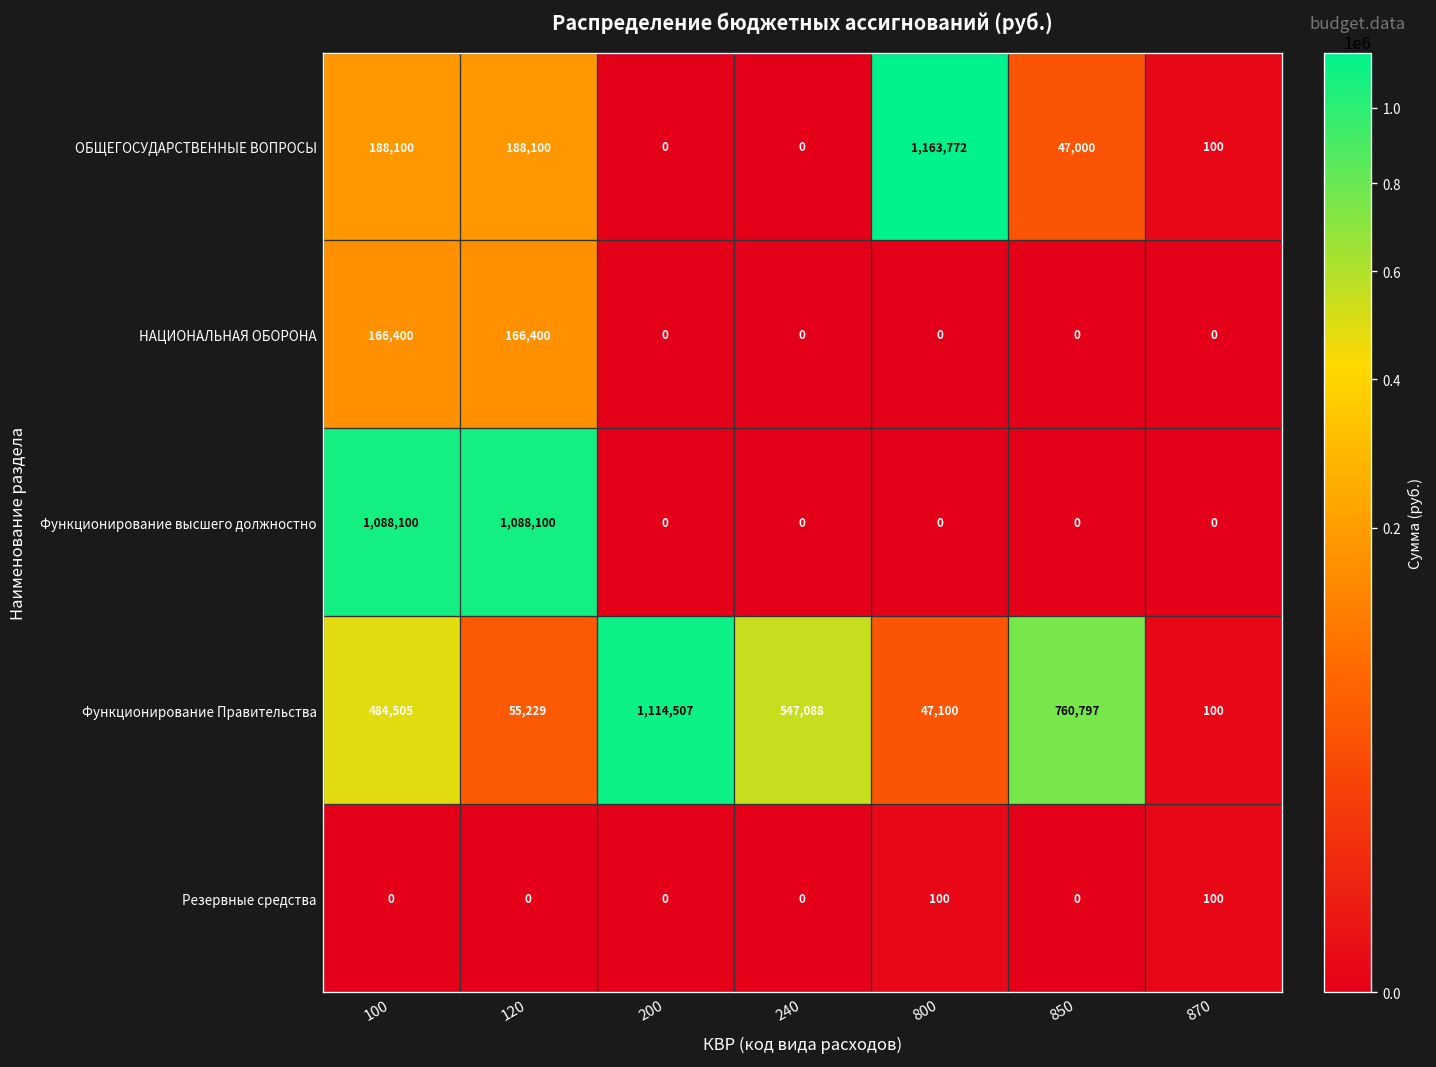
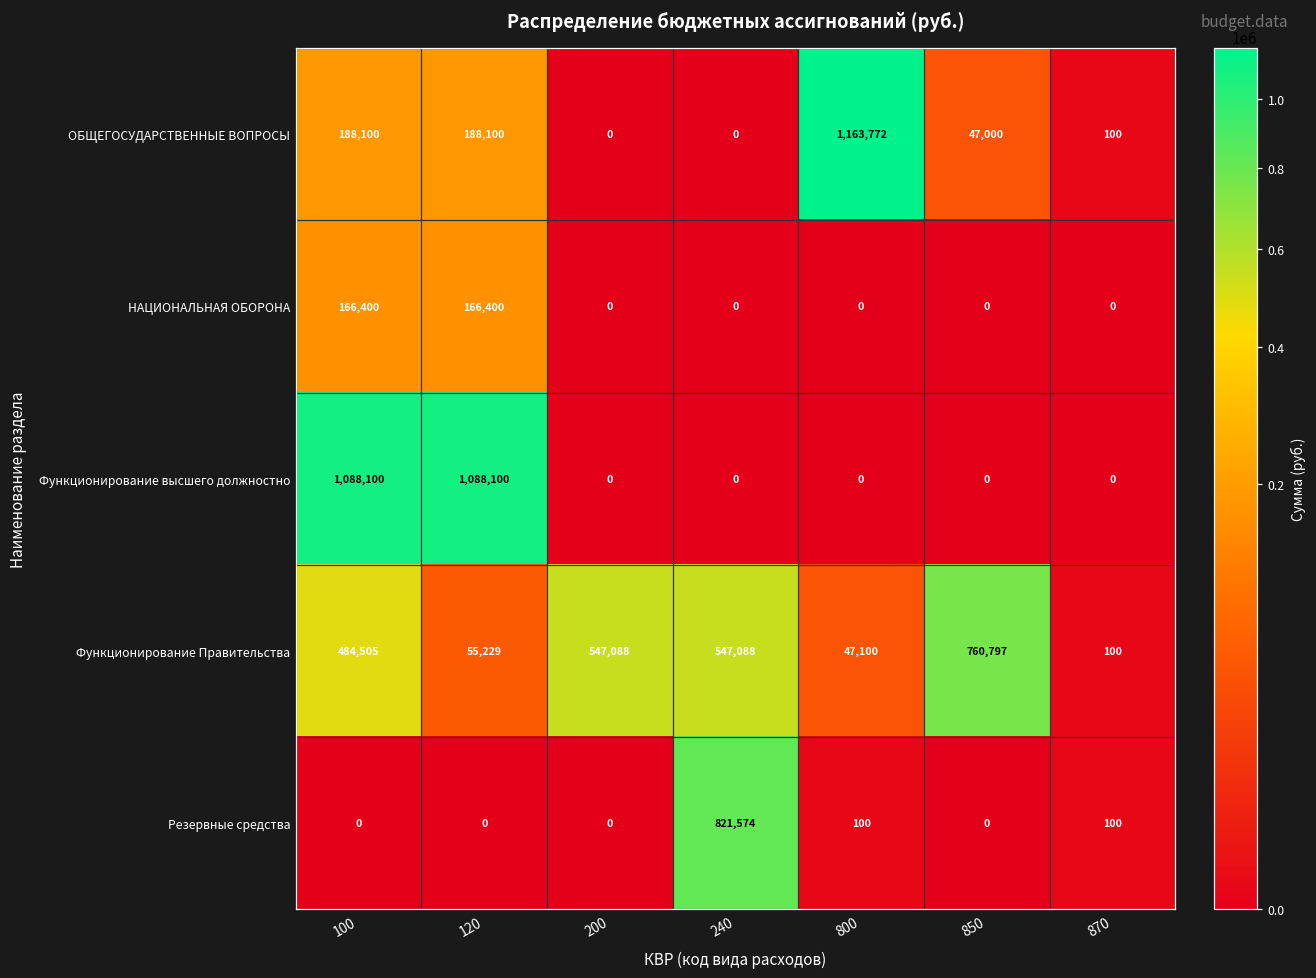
Функционирование Правительства, 200: 1,114,507 -> 547,088
Резервные средства, 240: 0 -> 821,574
